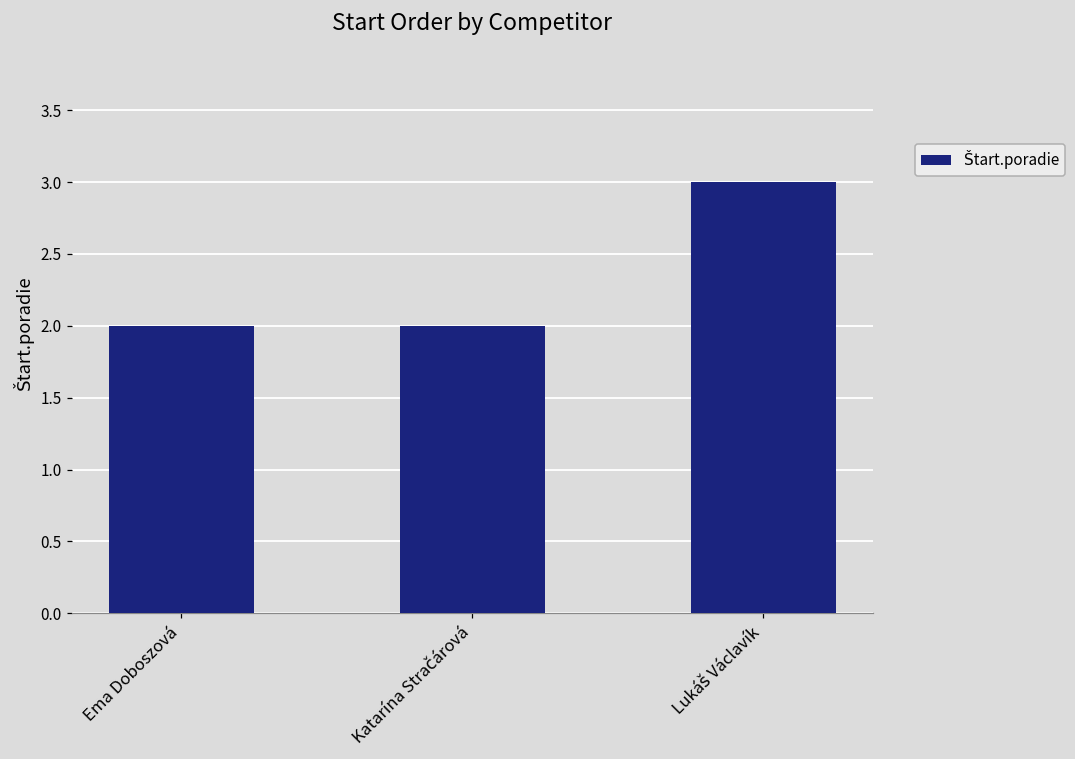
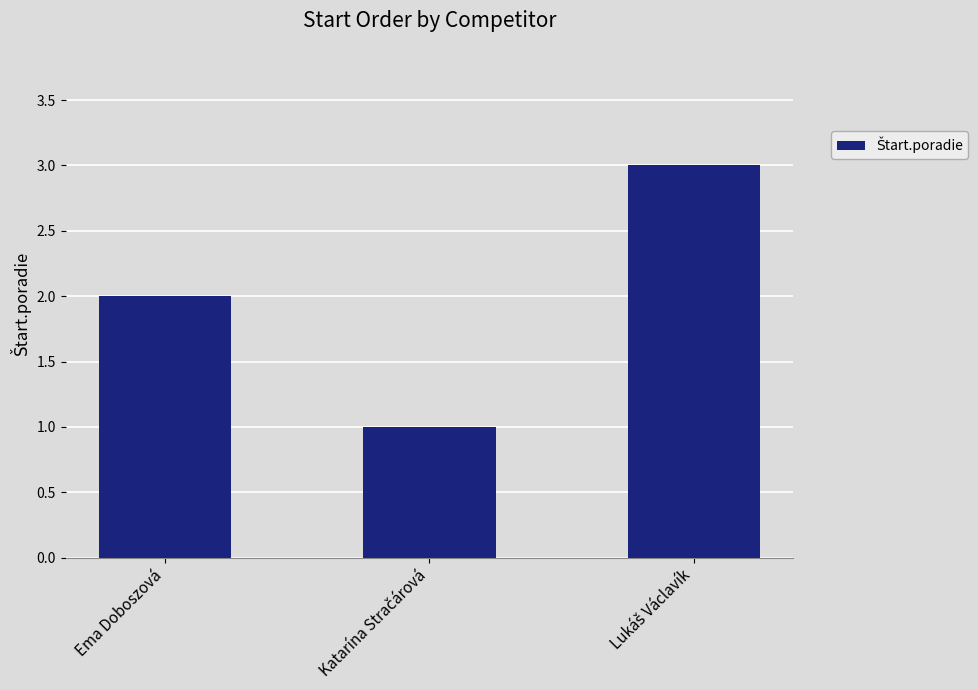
Katarína Stračárová: 2 -> 1
